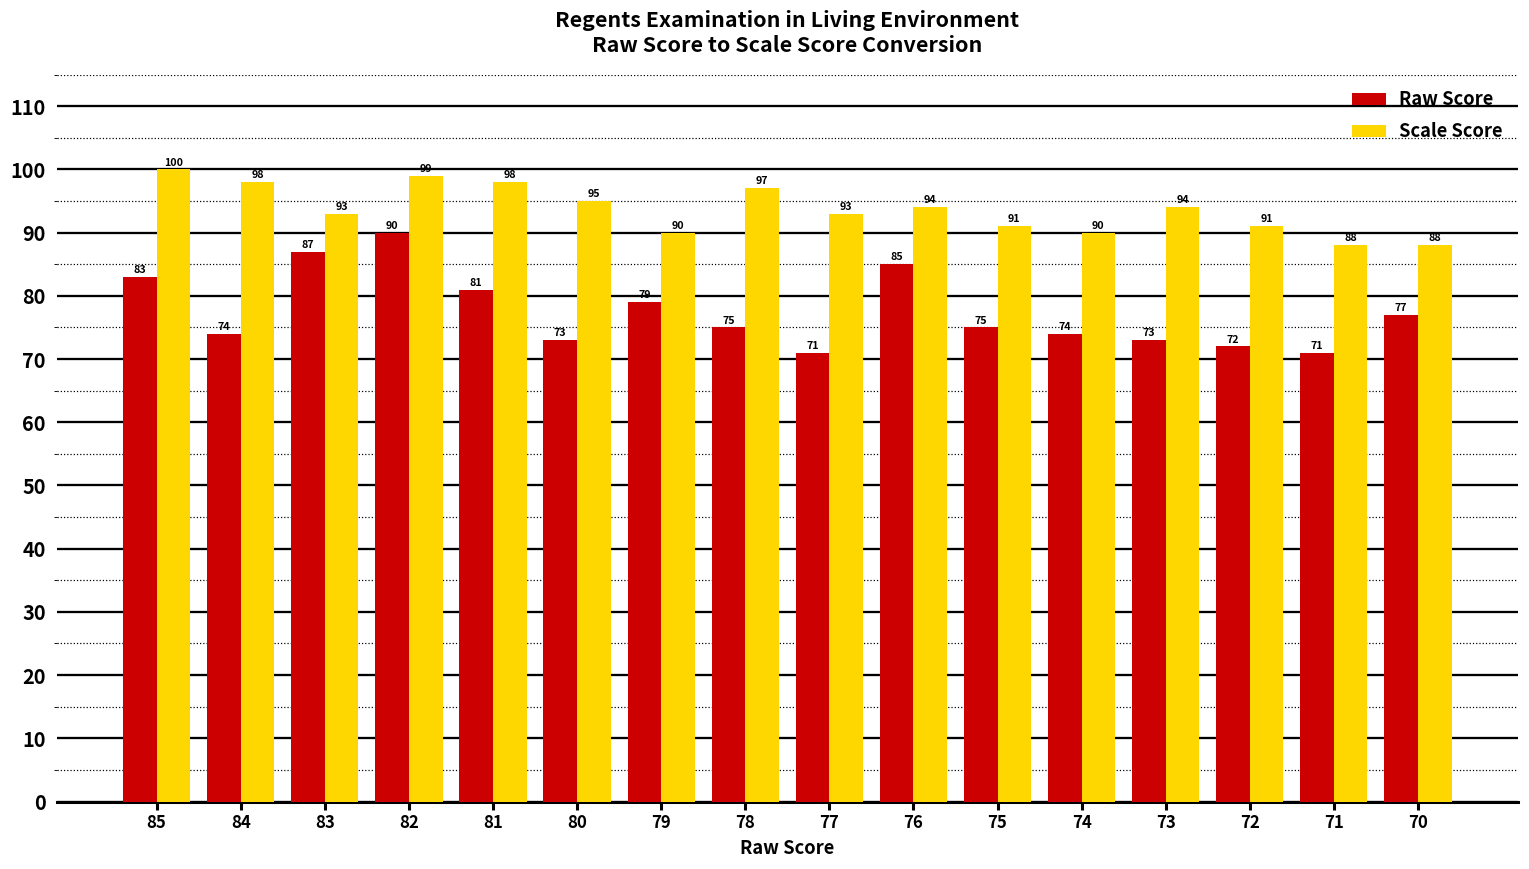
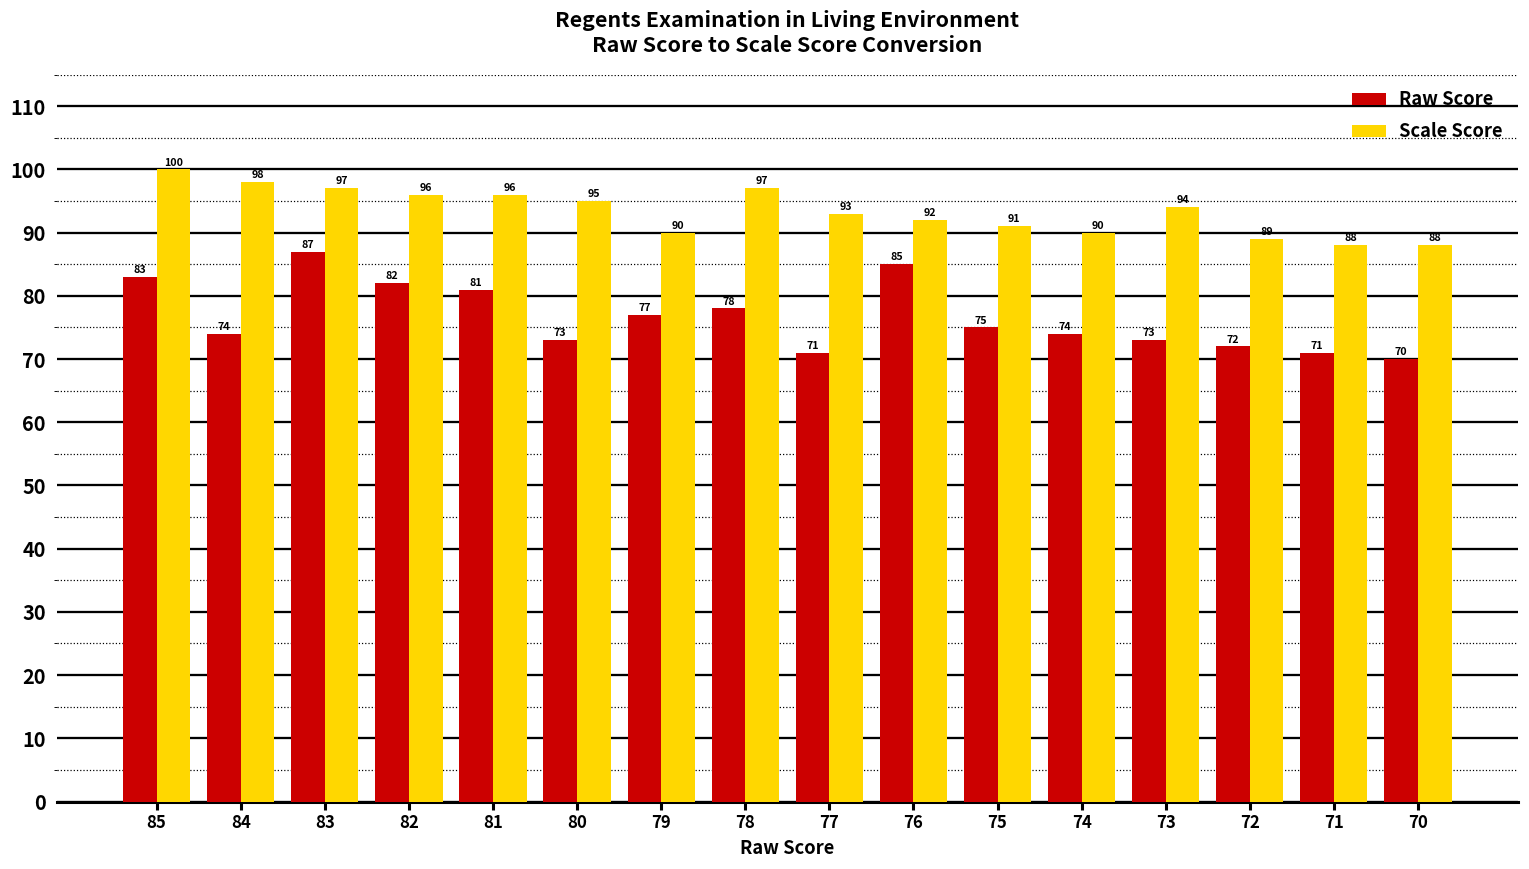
Scale Score, 83: 93 -> 97
Raw Score, 82: 90 -> 82
Scale Score, 82: 99 -> 96
Scale Score, 81: 98 -> 96
Raw Score, 79: 79 -> 77
Raw Score, 78: 75 -> 78
Scale Score, 76: 94 -> 92
Scale Score, 72: 91 -> 89
Raw Score, 70: 77 -> 70
